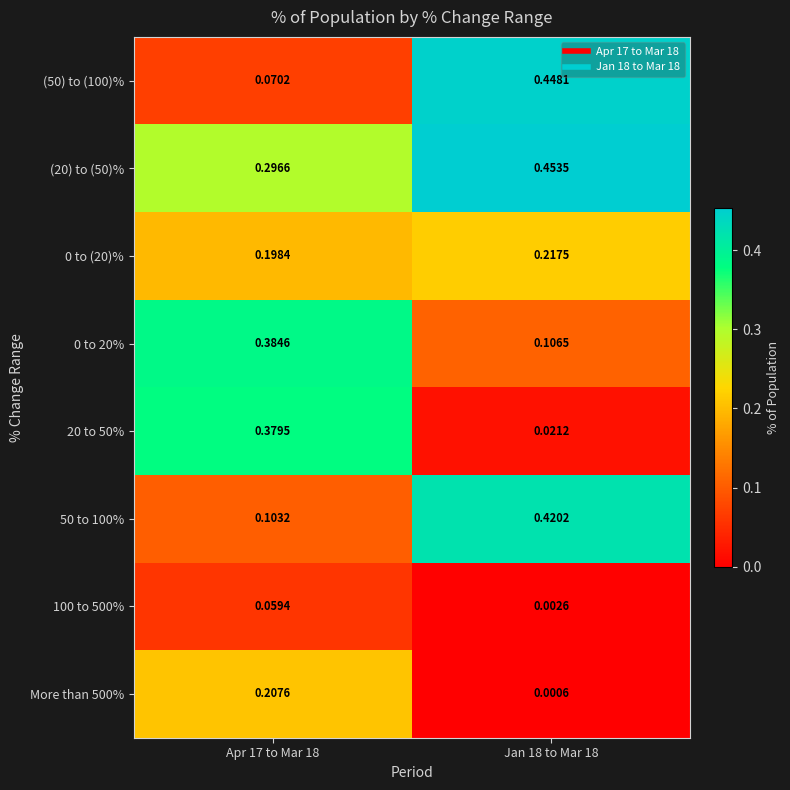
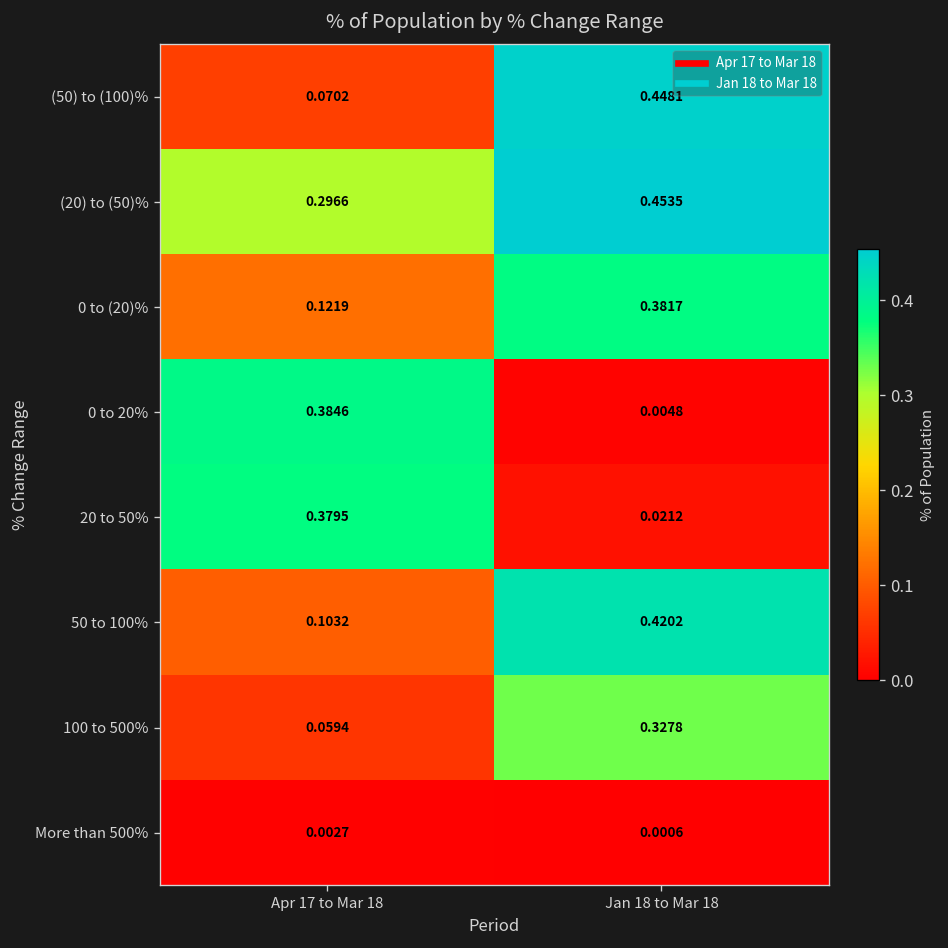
0 to (20)%, Apr 17 to Mar 18: 0.1984 -> 0.1219
0 to (20)%, Jan 18 to Mar 18: 0.2175 -> 0.3817
0 to 20%, Jan 18 to Mar 18: 0.1065 -> 0.0048
100 to 500%, Jan 18 to Mar 18: 0.0026 -> 0.3278
More than 500%, Apr 17 to Mar 18: 0.2076 -> 0.0027
